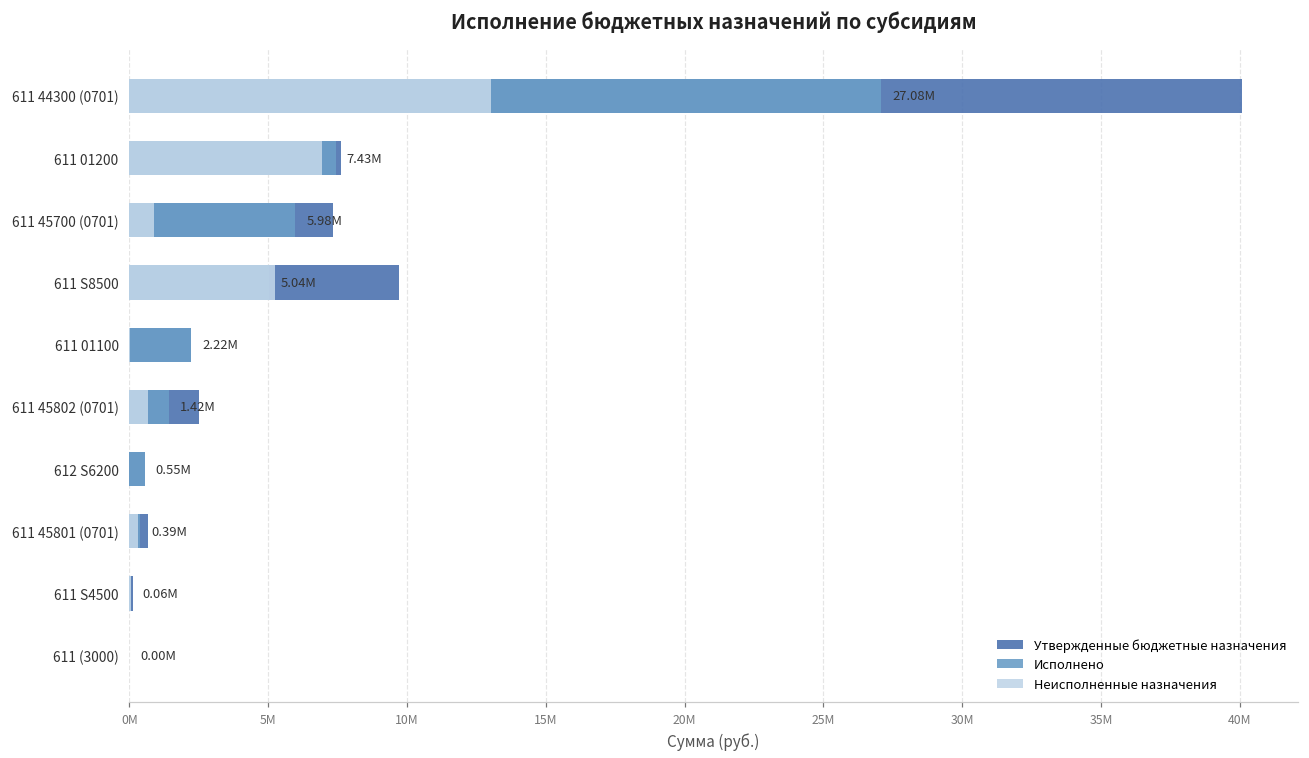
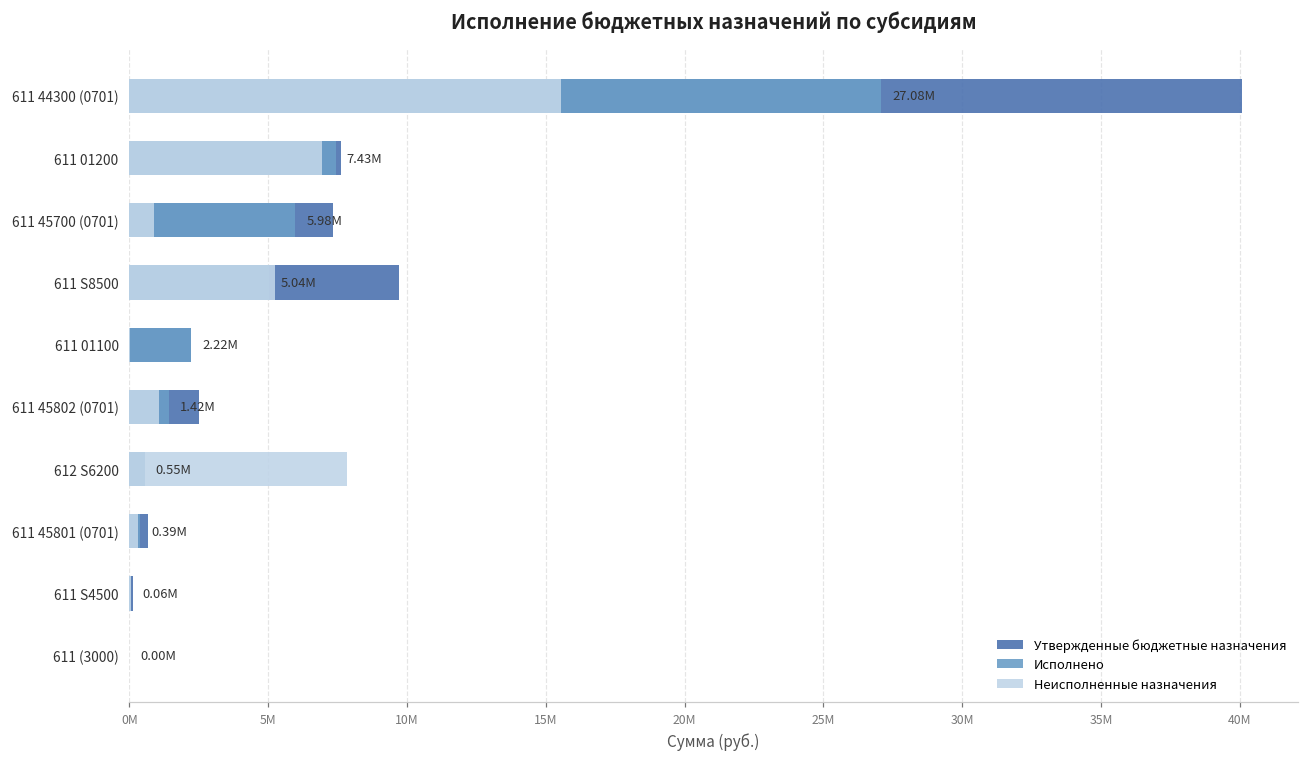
Неисполненные назначения, 611 44300 (0701): 13000000 -> 15500000
Неисполненные назначения, 611 45802 (0701): 700000 -> 1100000
Неисполненные назначения, 612 S6200: 0 -> 7800000
